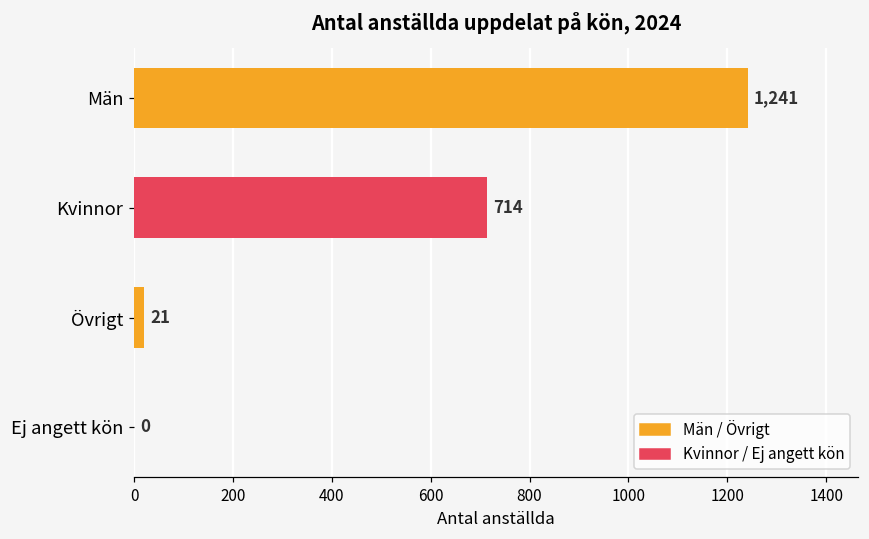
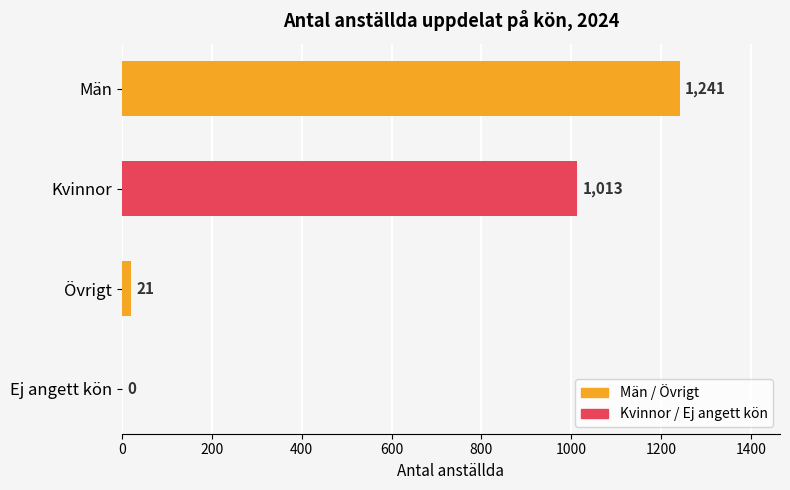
Kvinnor: 714 -> 1,013
